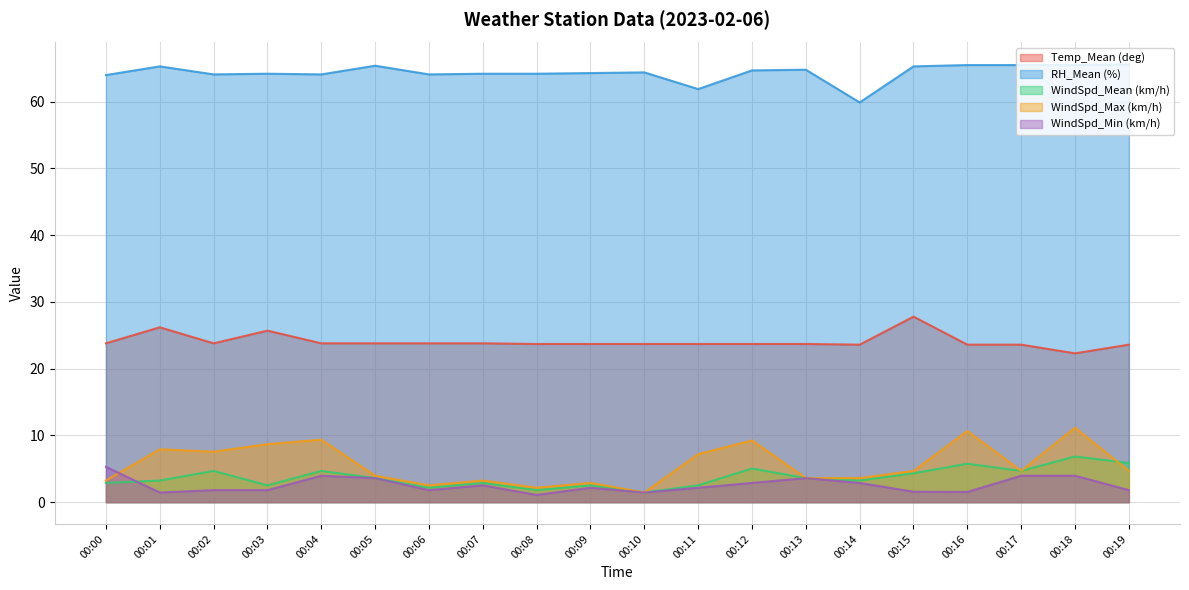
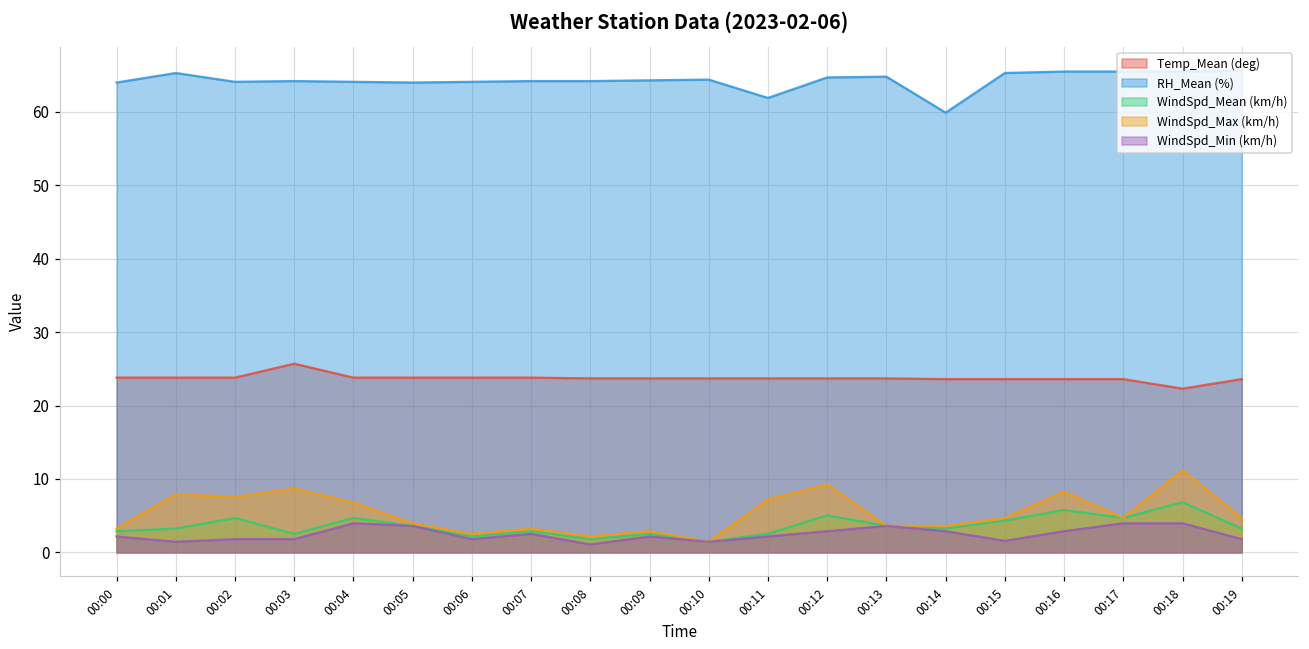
WindSpd_Min (km/h), 00:00: 5 -> 2
Temp_Mean (deg), 00:01: 26 -> 24
WindSpd_Max (km/h), 00:04: 9 -> 7
RH_Mean (%), 00:05: 65 -> 64
Temp_Mean (deg), 00:15: 28 -> 24
WindSpd_Max (km/h), 00:16: 11 -> 8
WindSpd_Min (km/h), 00:16: 2 -> 3
WindSpd_Mean (km/h), 00:19: 6 -> 3
